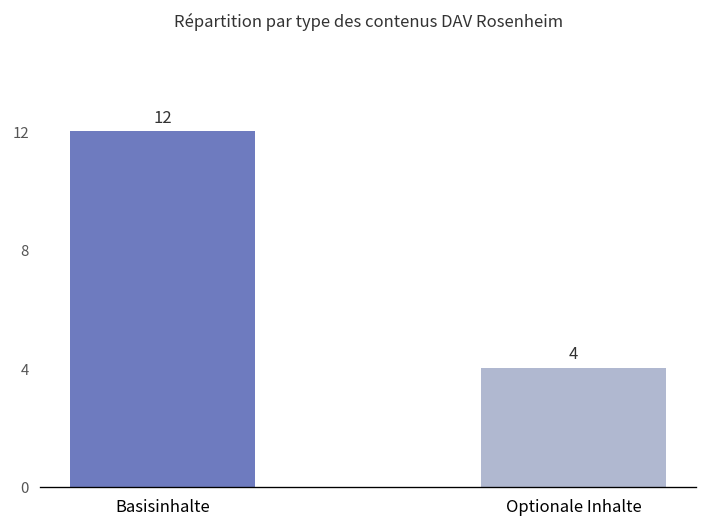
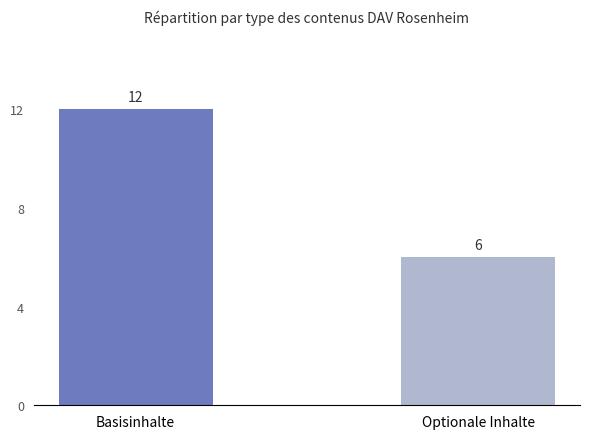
Optionale Inhalte: 4 -> 6
